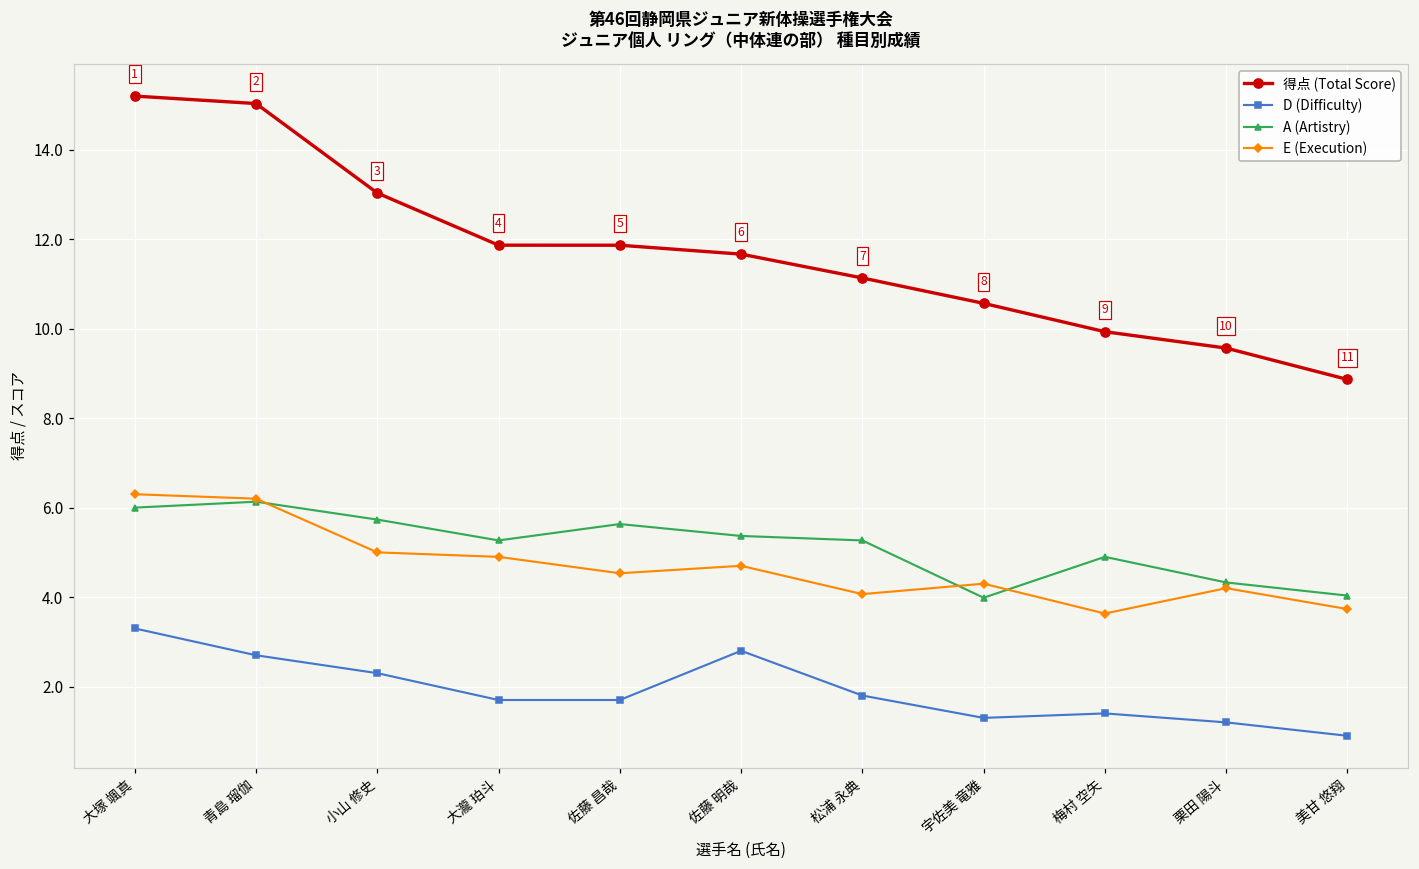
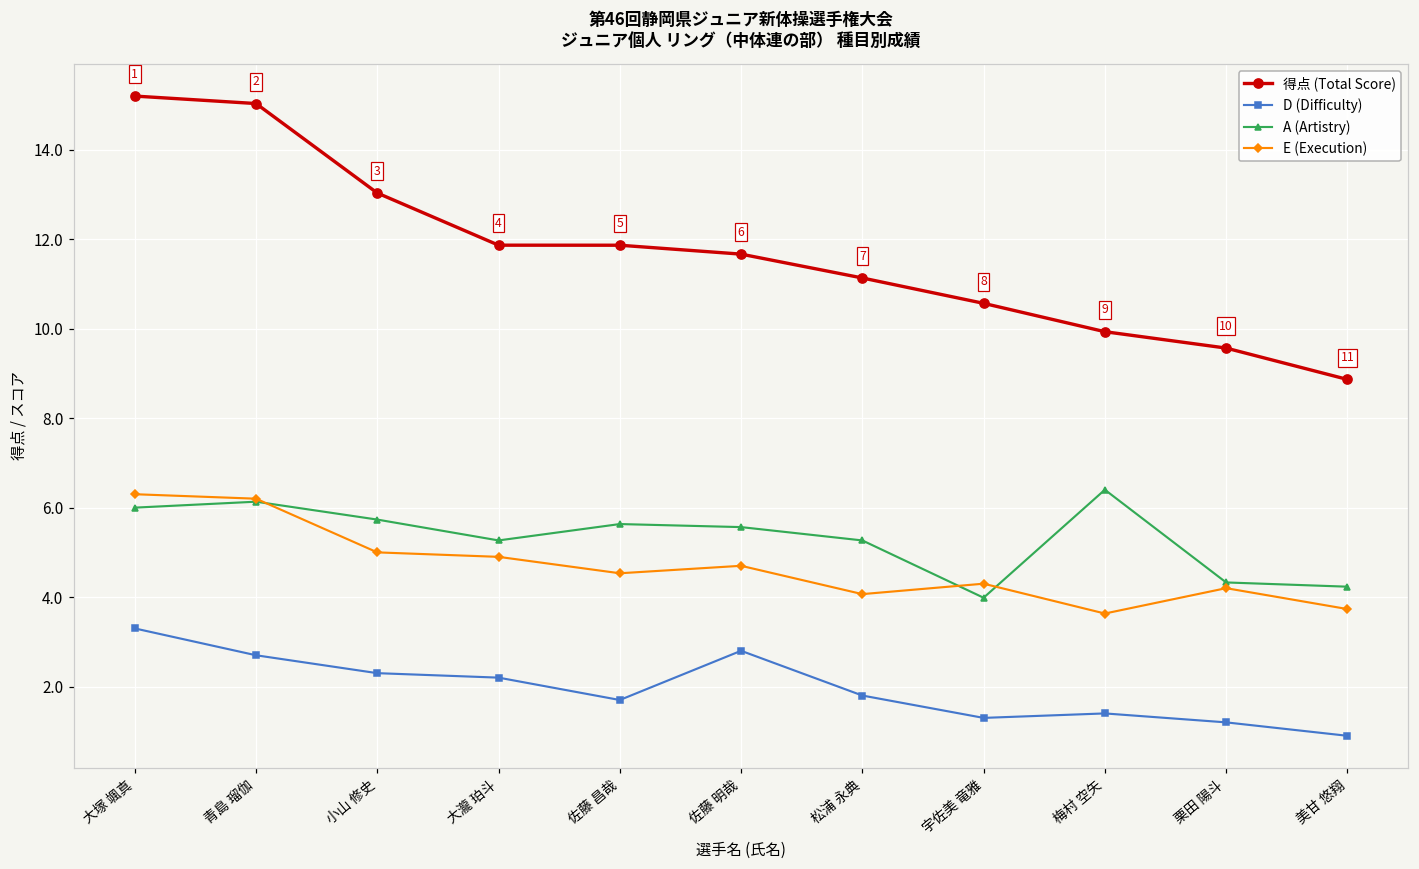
D (Difficulty), 大瀧 珀斗: 1.7 -> 2.2
A (Artistry), 佐藤 明哉: 5.4 -> 5.6
A (Artistry), 梅村 空矢: 4.9 -> 6.4
A (Artistry), 美甘 悠翔: 4.0 -> 4.2
